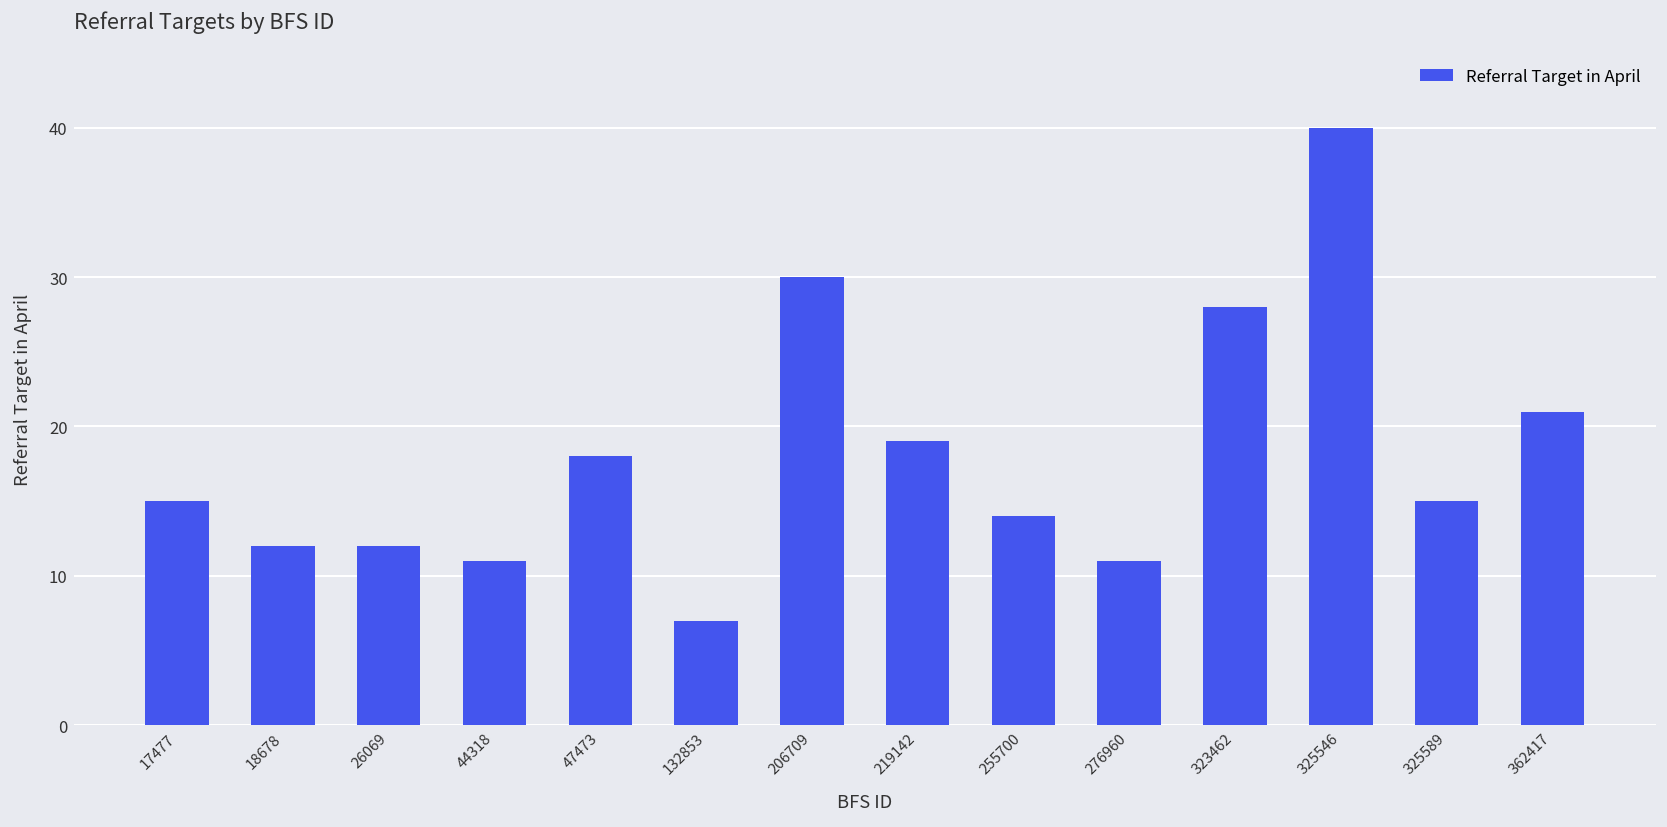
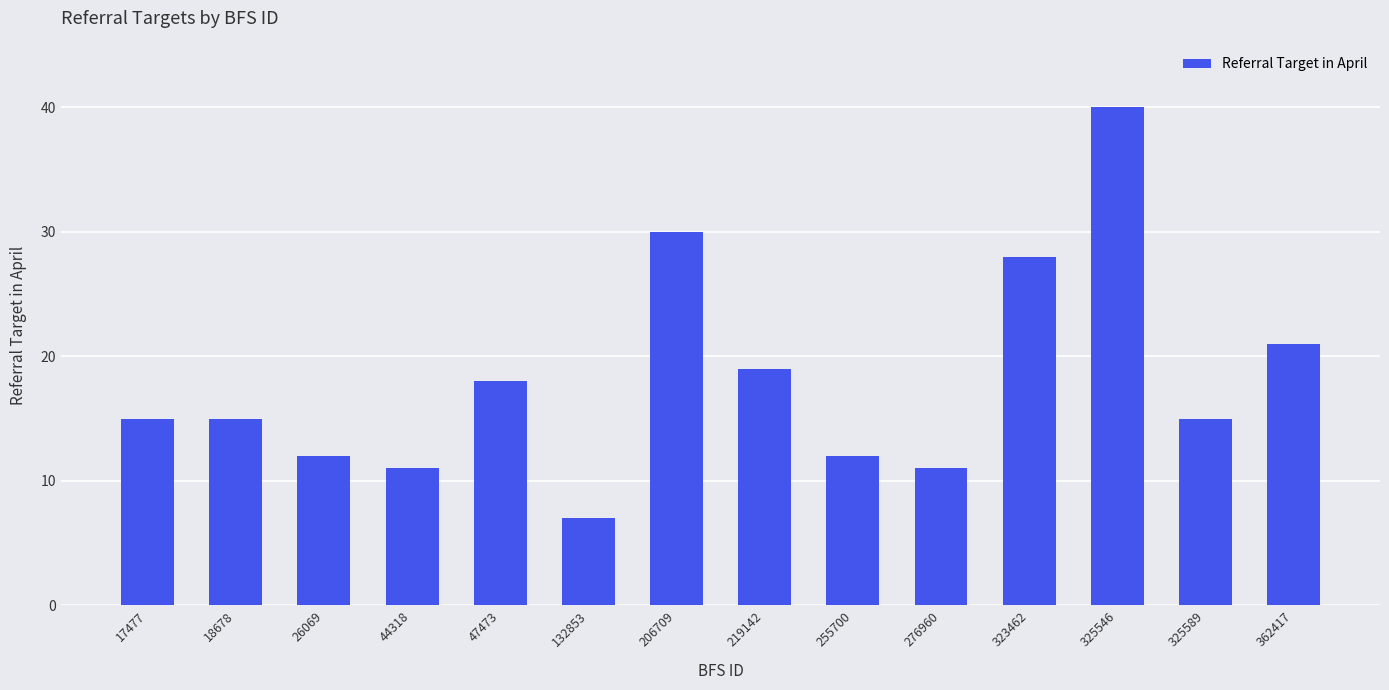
18678: 12 -> 15
255700: 14 -> 12
